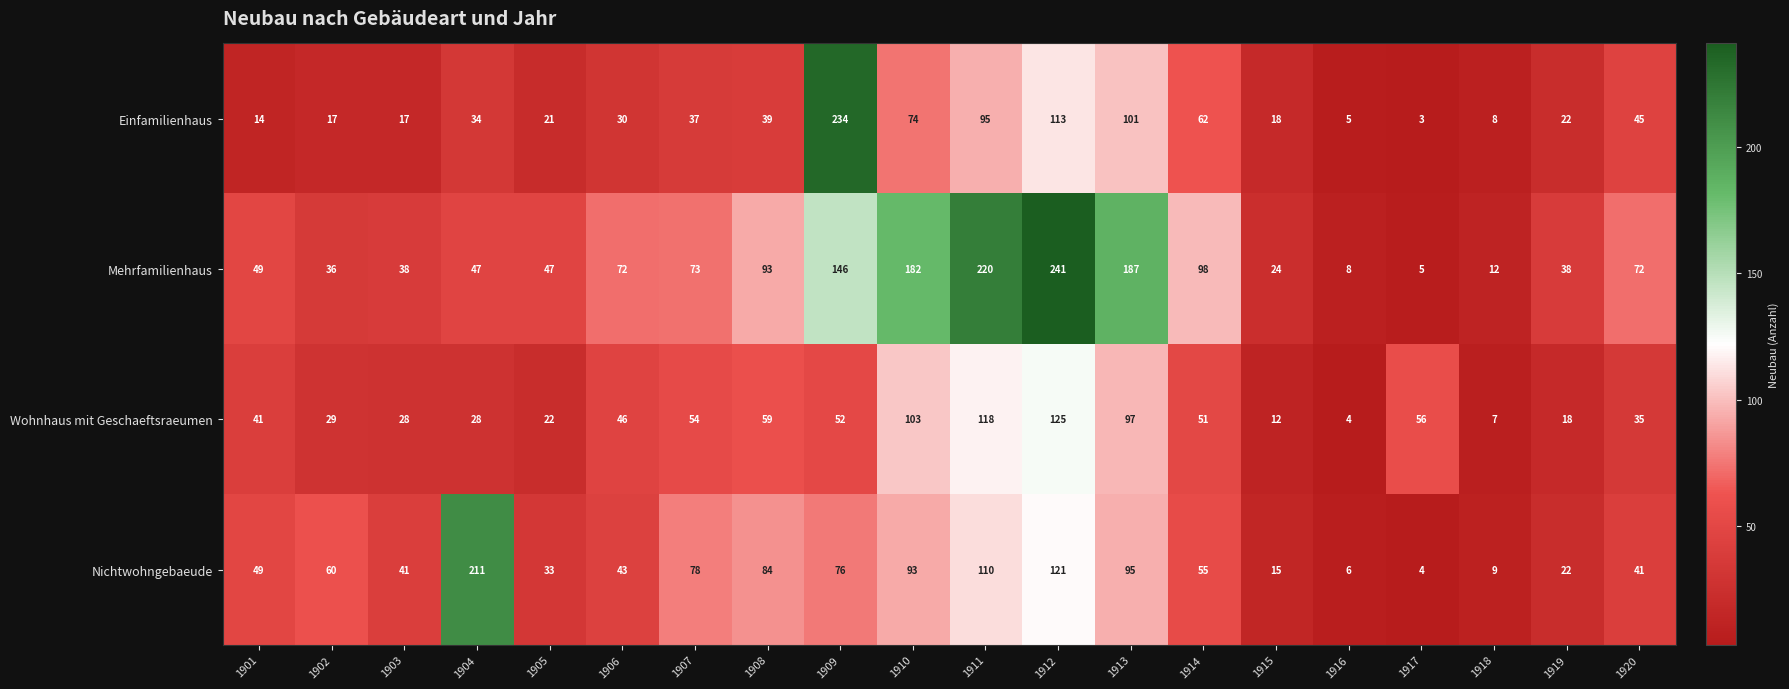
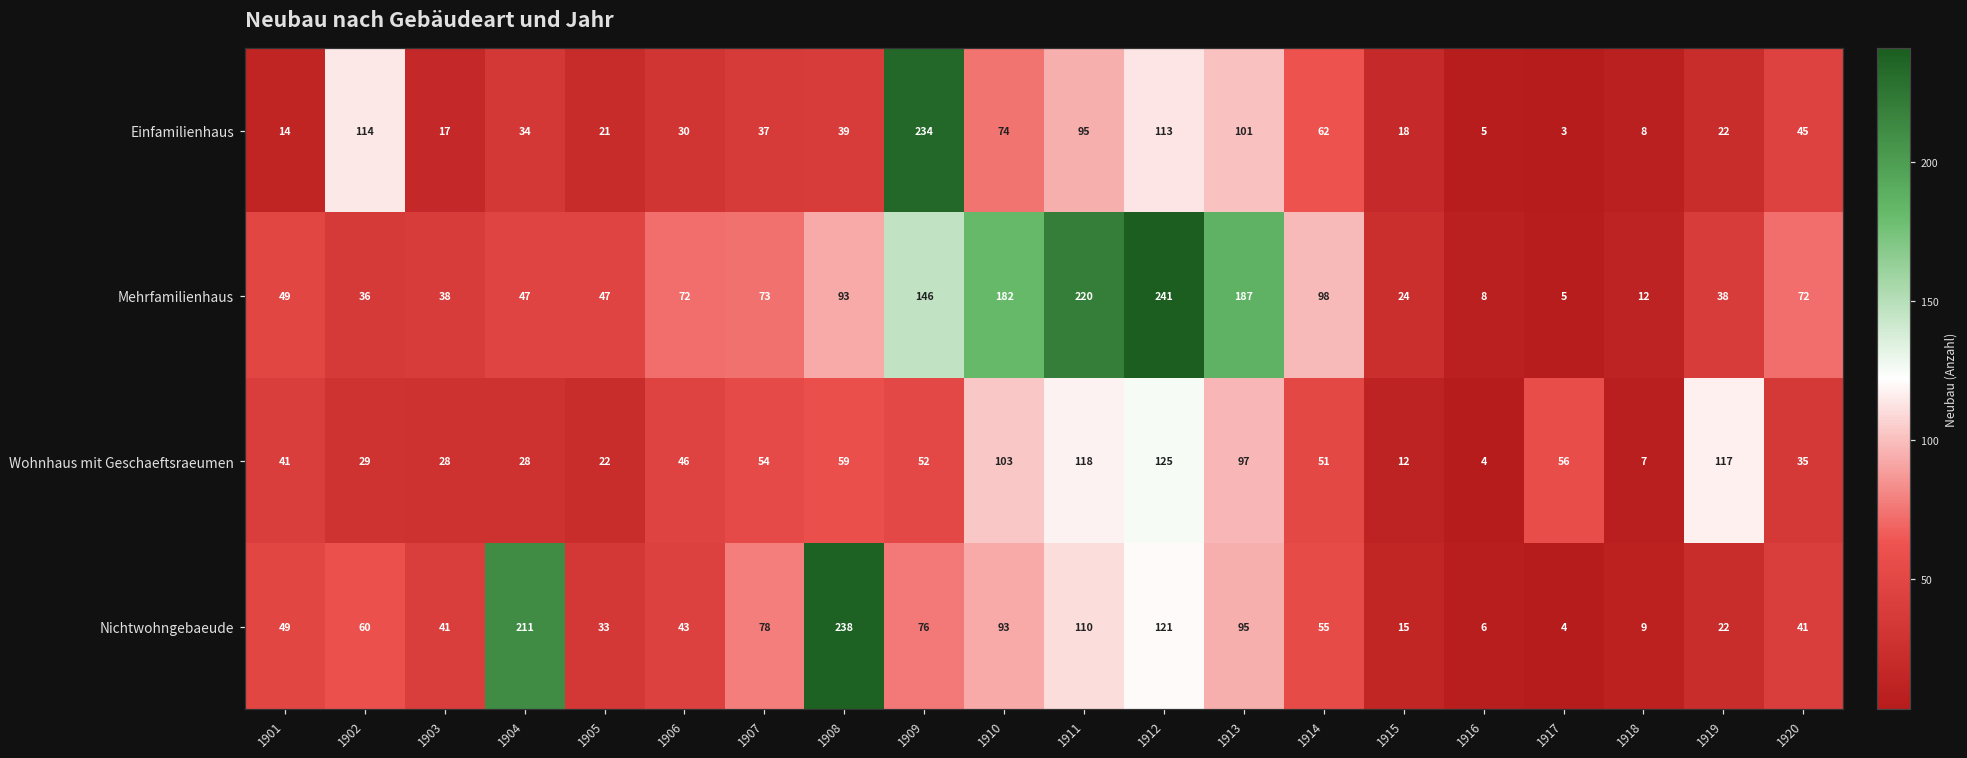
Einfamilienhaus, 1902: 17 -> 114
Wohnhaus mit Geschaeftsraeumen, 1919: 18 -> 117
Nichtwohngebaeude, 1908: 84 -> 238
